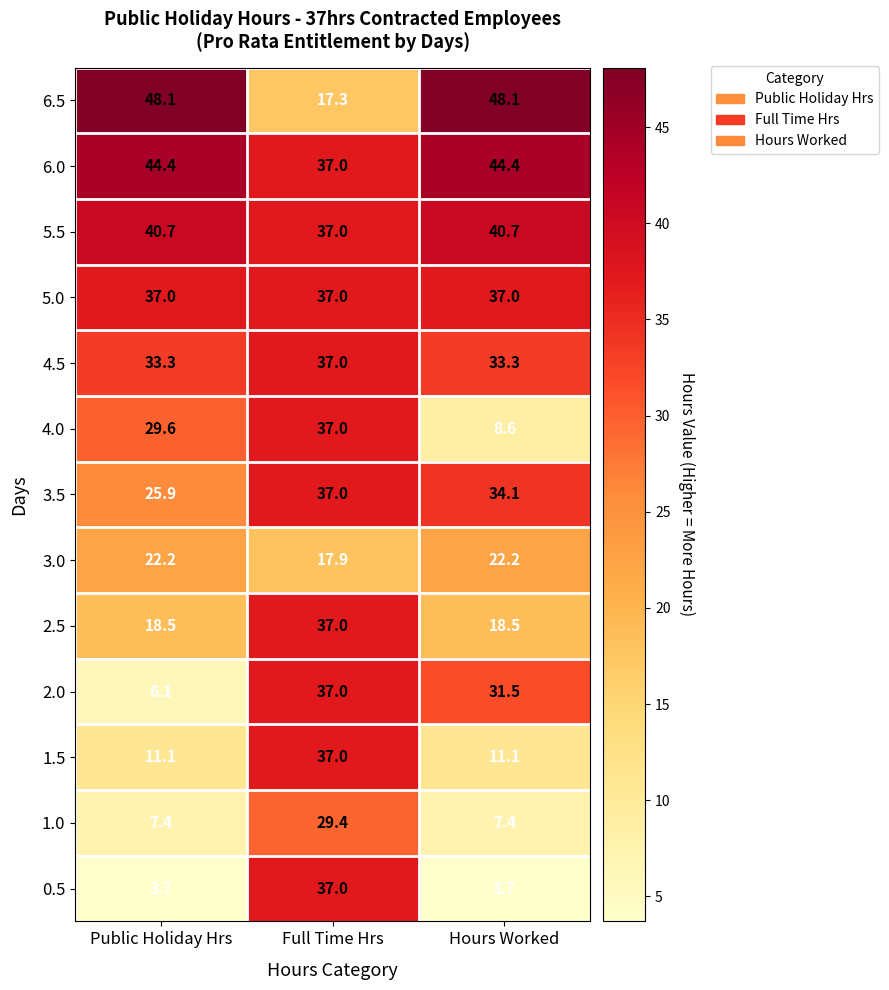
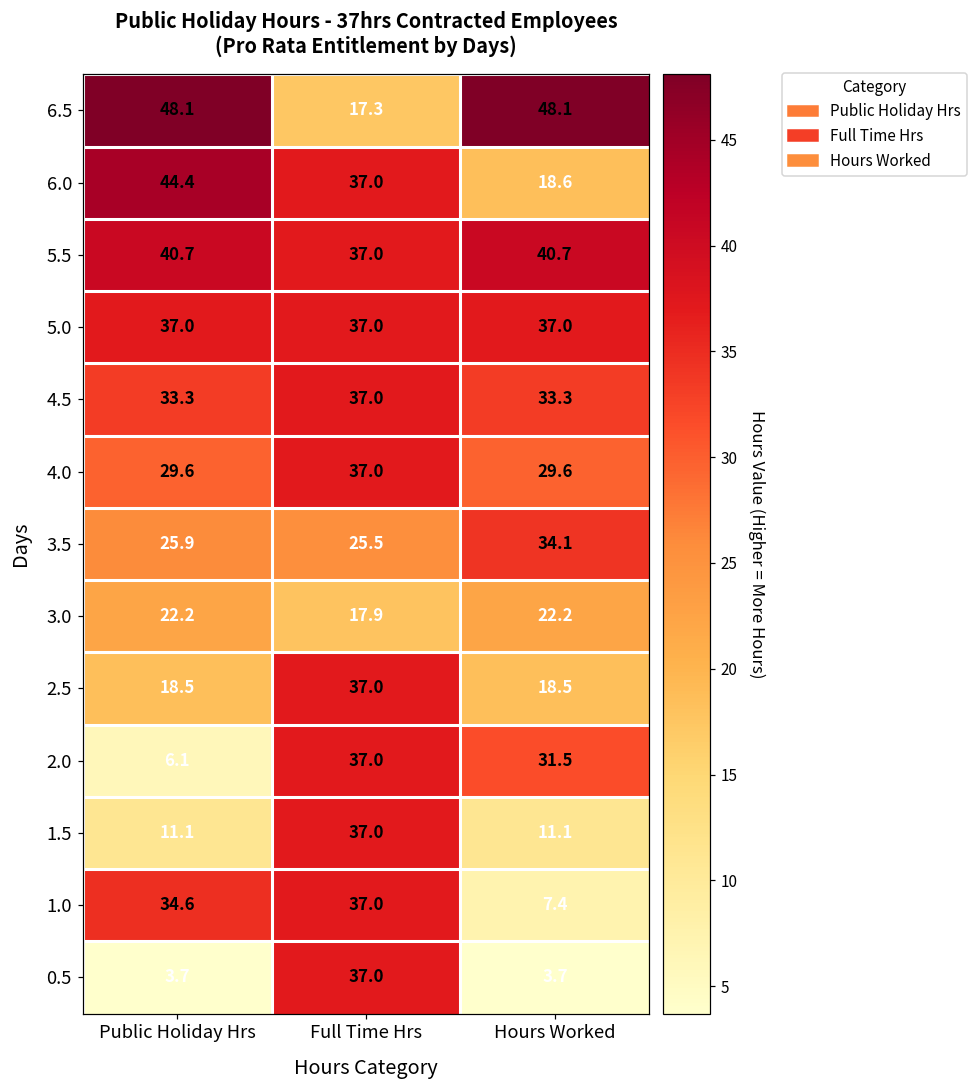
6.0, Hours Worked: 44.4 -> 18.6
4.0, Hours Worked: 8.6 -> 29.6
3.5, Full Time Hrs: 37.0 -> 25.5
1.0, Public Holiday Hrs: 7.4 -> 34.6
1.0, Full Time Hrs: 29.4 -> 37.0
